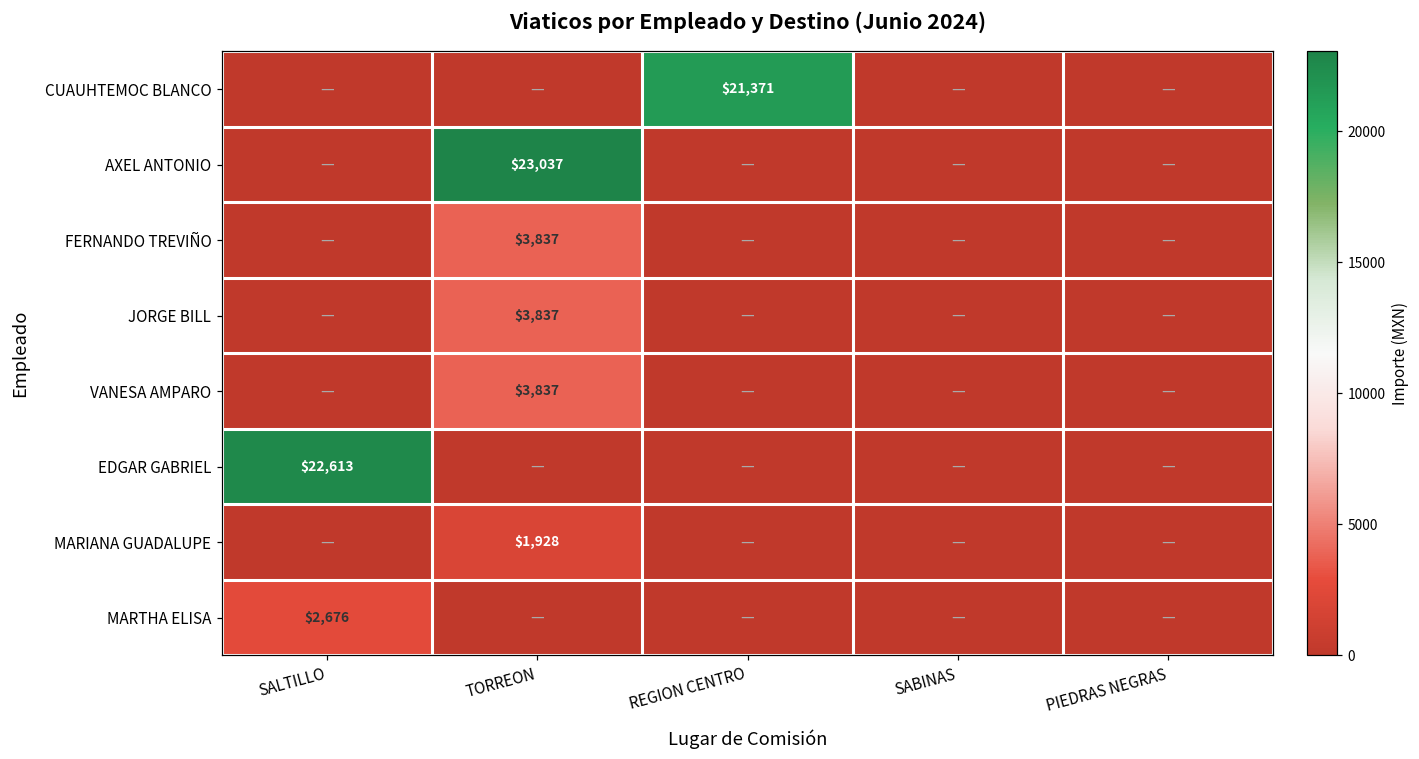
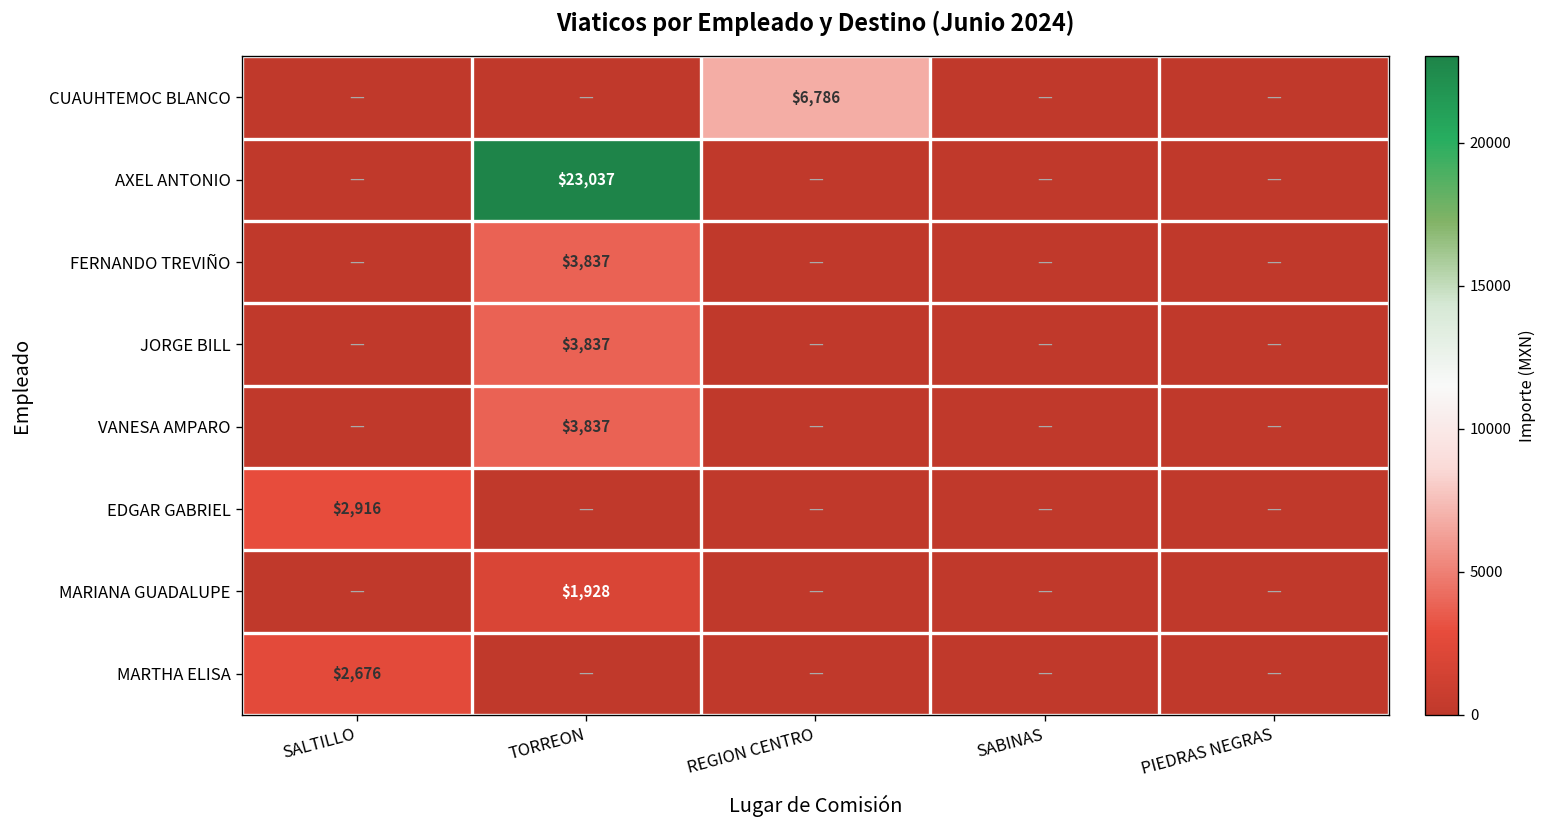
CUAUHTEMOC BLANCO, REGION CENTRO: $21,371 -> $6,786
EDGAR GABRIEL, SALTILLO: $22,613 -> $2,916
